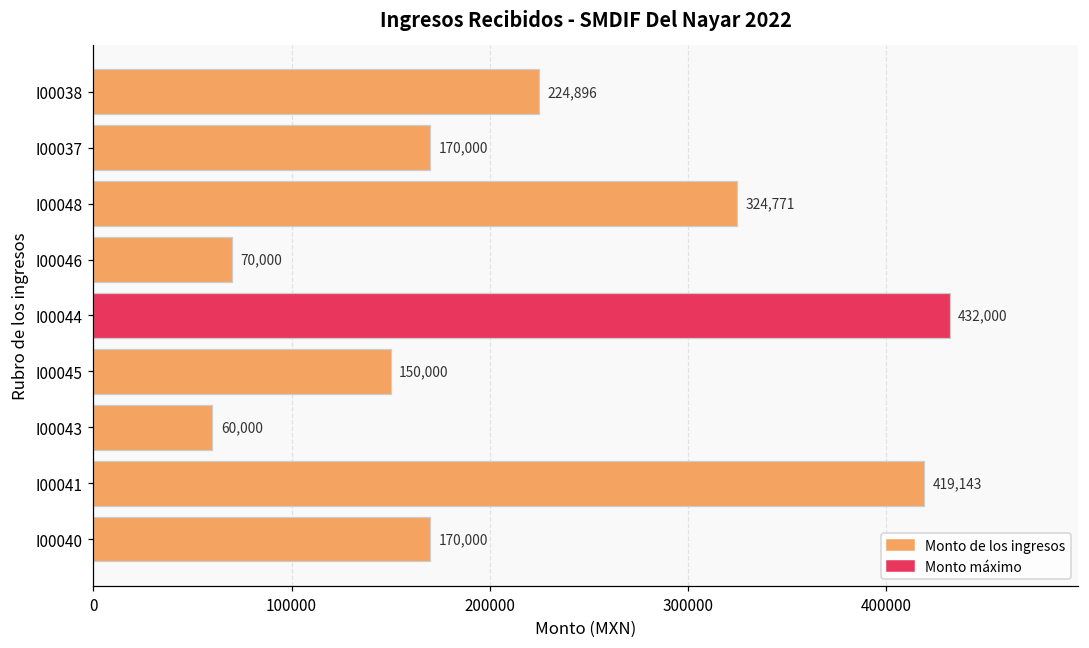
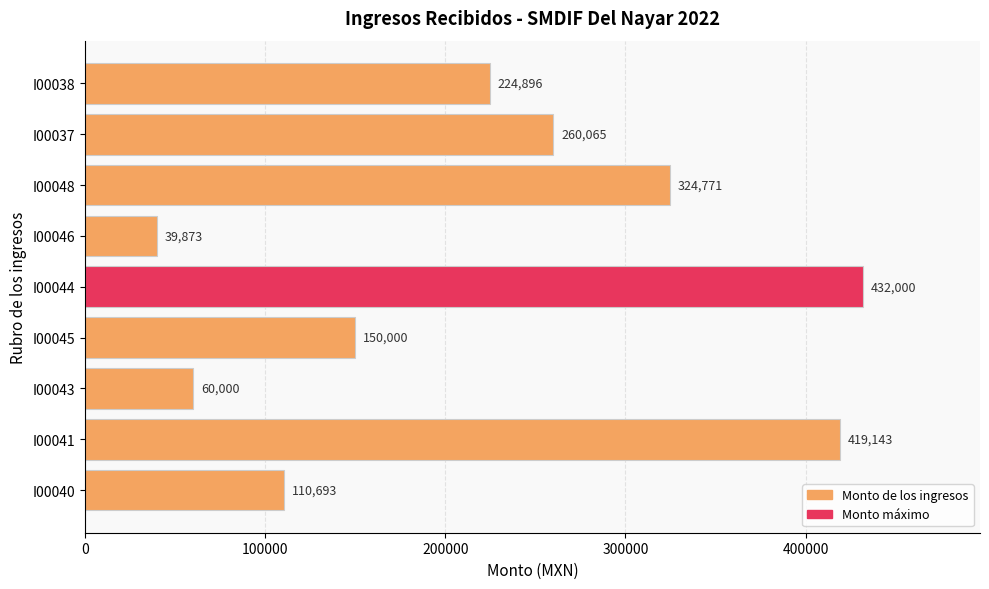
I00037: 170,000 -> 260,065
I00046: 70,000 -> 39,873
I00040: 170,000 -> 110,693
